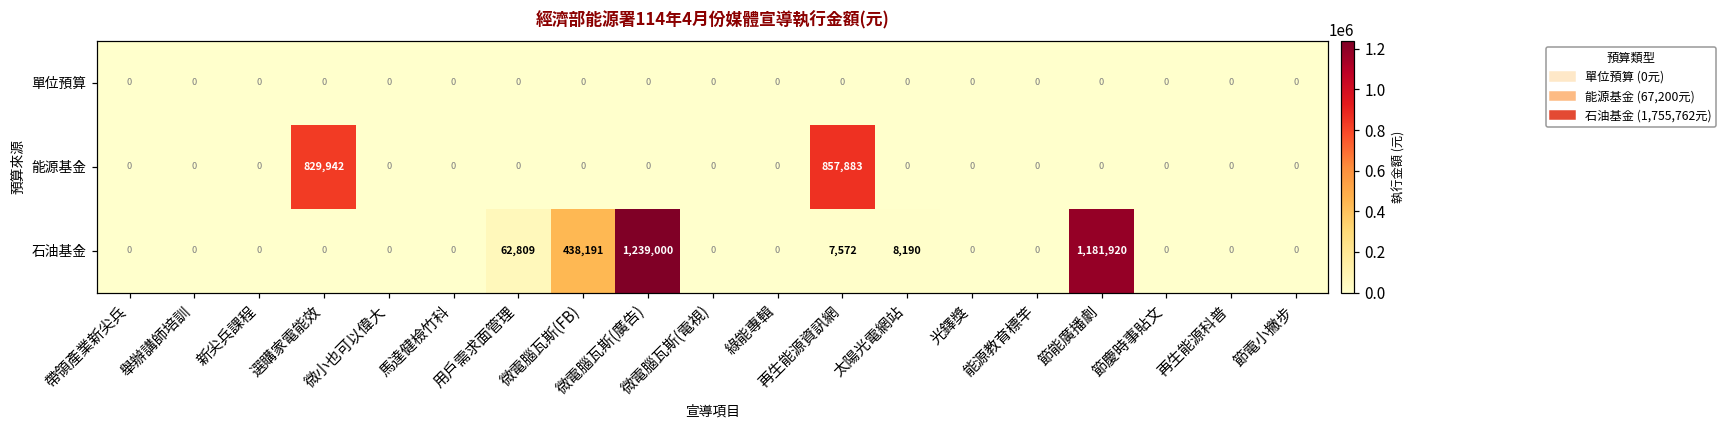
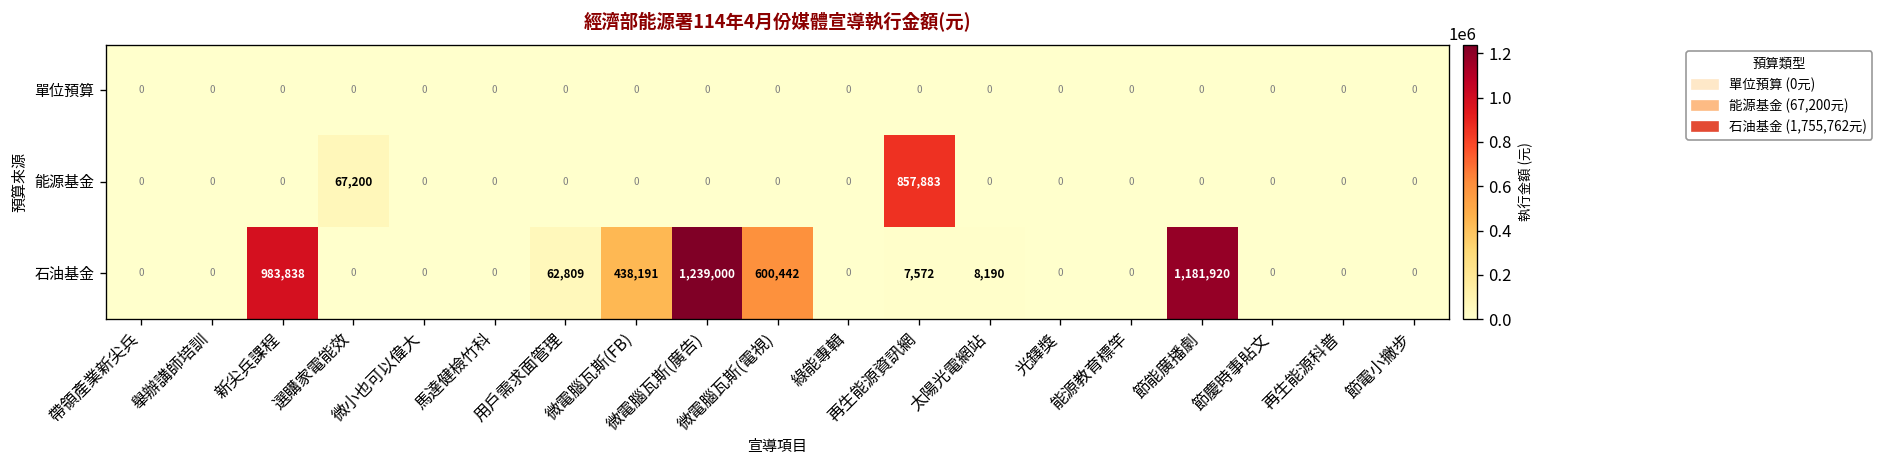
能源基金, 選購家電能效: 829,942 -> 67,200
石油基金, 新尖兵課程: 0 -> 983,838
石油基金, 微電腦瓦斯(電視): 0 -> 600,442
